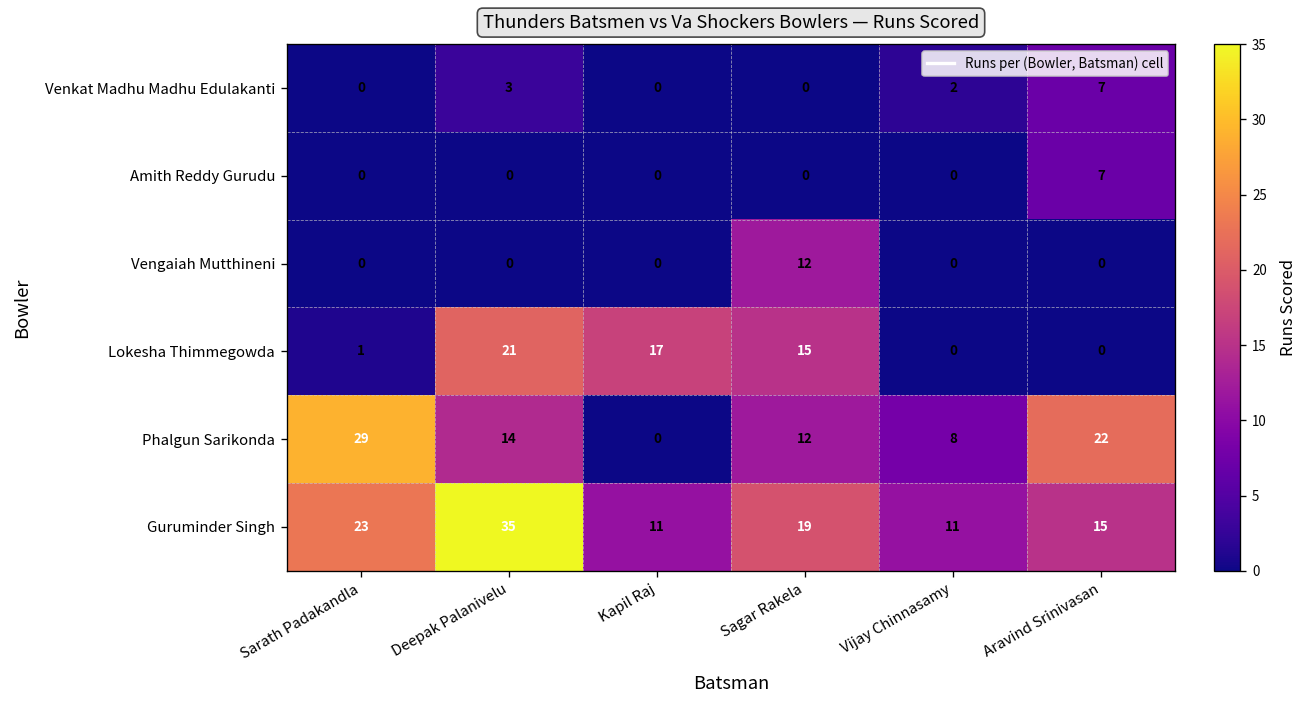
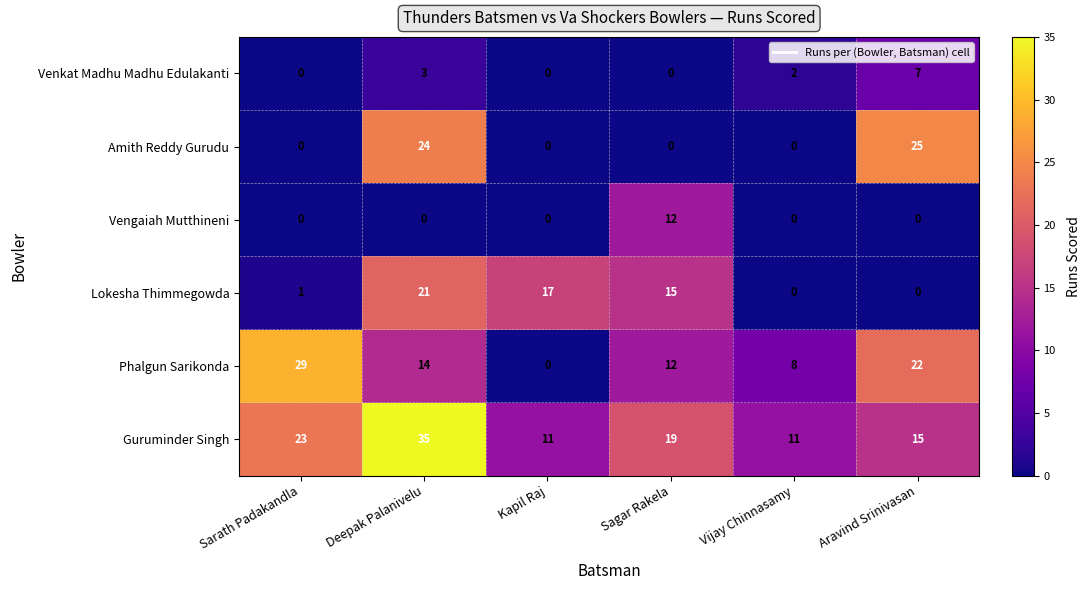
Amith Reddy Gurudu, Deepak Palanivelu: 0 -> 24
Amith Reddy Gurudu, Aravind Srinivasan: 7 -> 25
